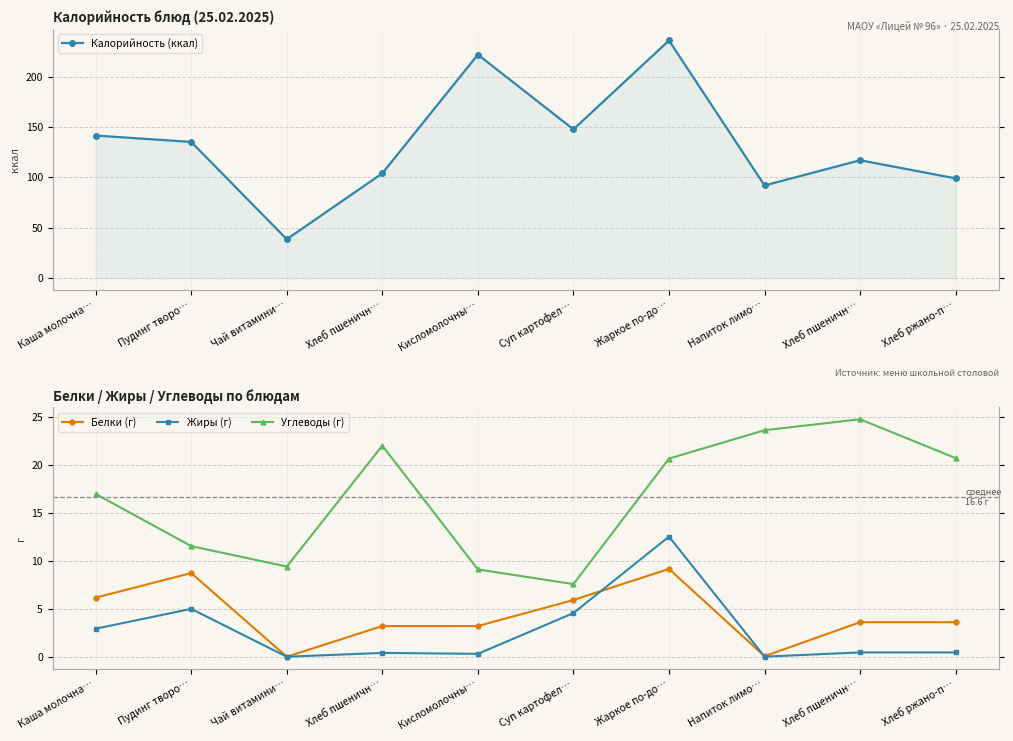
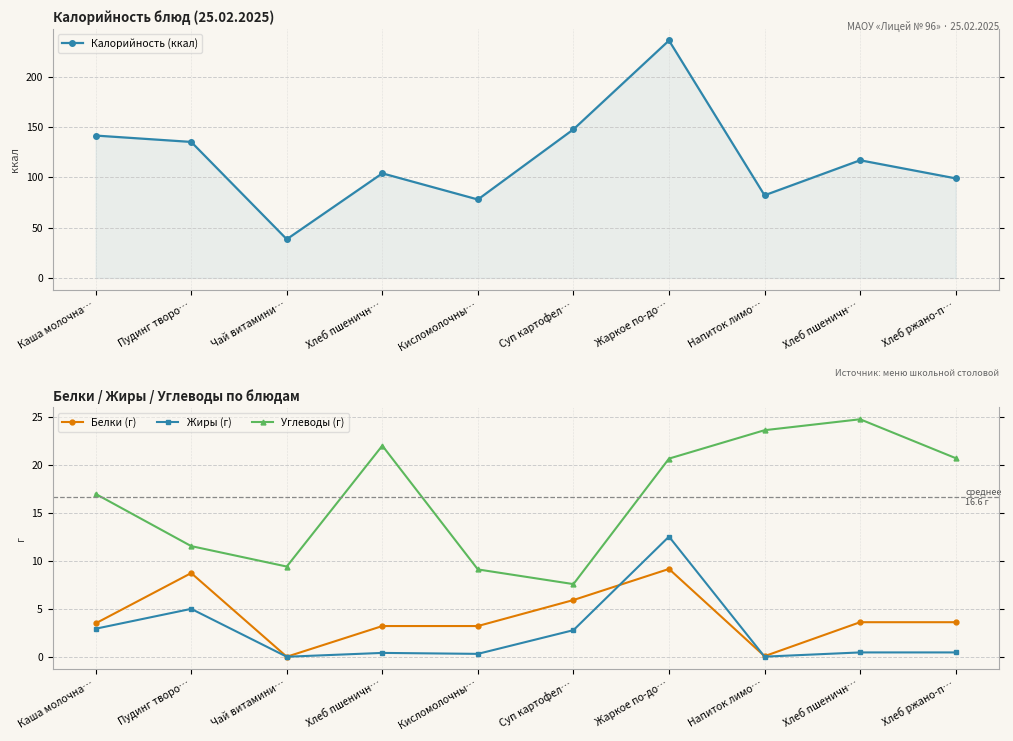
Калорийность блюд (25.02.2025), Кисломолочны…: 222 -> 78
Калорийность блюд (25.02.2025), Напиток лимо…: 92 -> 82
Белки / Жиры / Углеводы по блюдам, Белки (г), Каша молочна…: 6 -> 3
Белки / Жиры / Углеводы по блюдам, Жиры (г), Суп картофел…: 5 -> 3
